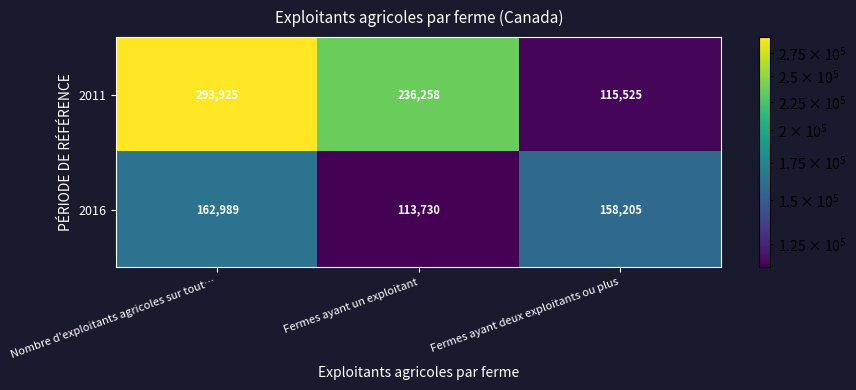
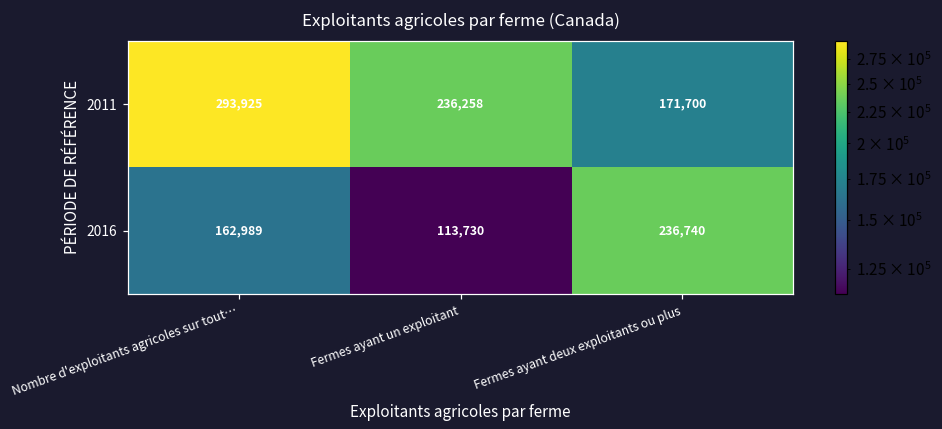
2011, Fermes ayant deux exploitants ou plus: 115,525 -> 171,700
2016, Fermes ayant deux exploitants ou plus: 158,205 -> 236,740
